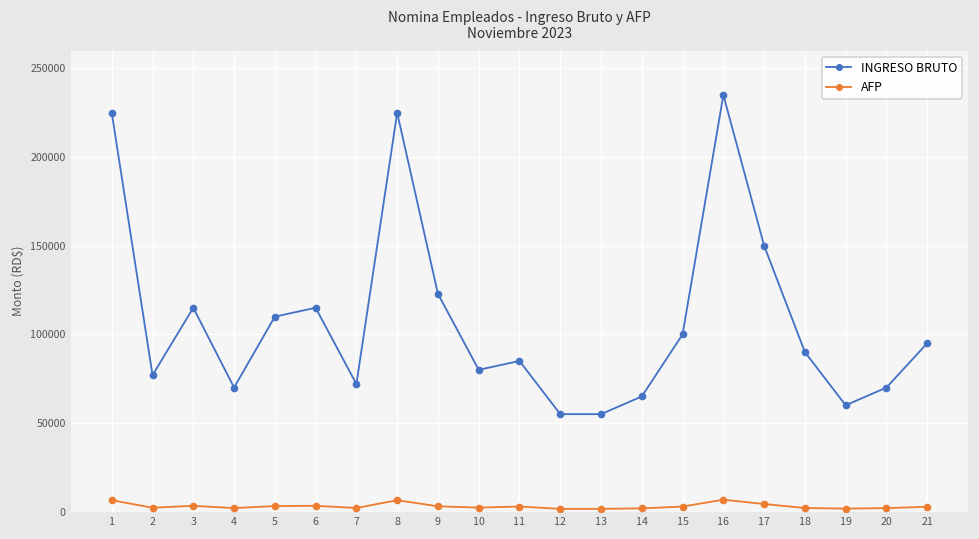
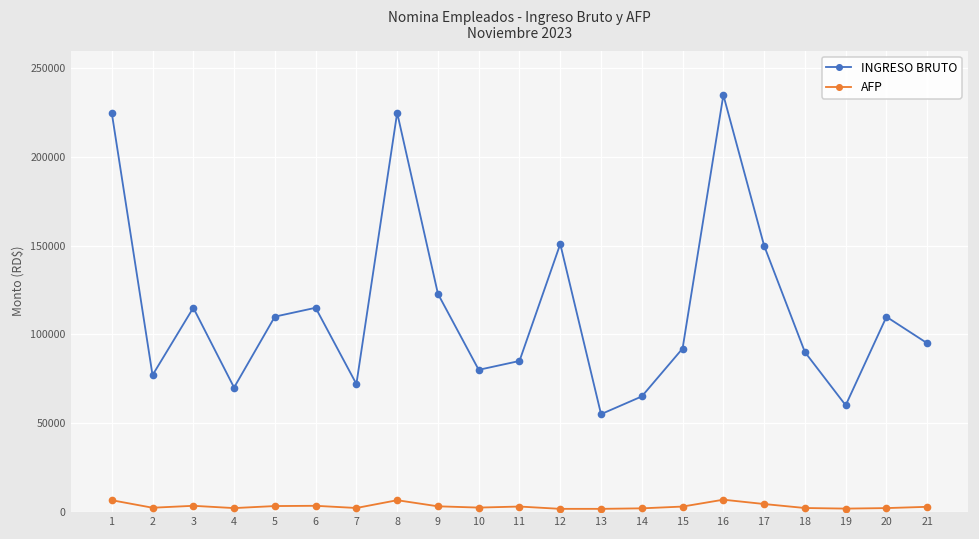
INGRESO BRUTO, 12: 55000 -> 151000
INGRESO BRUTO, 15: 100000 -> 92000
INGRESO BRUTO, 20: 70000 -> 110000
